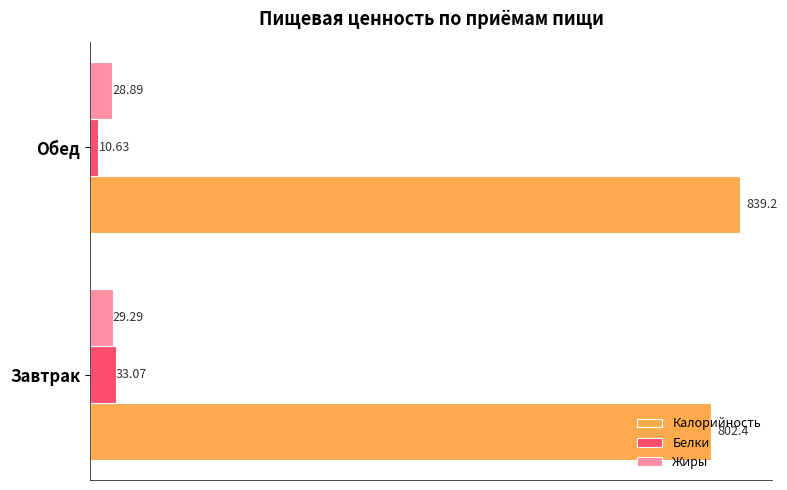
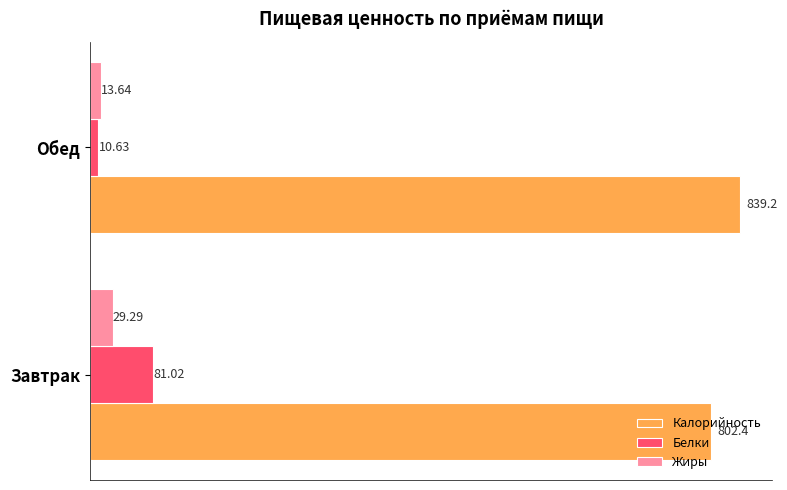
Жиры, Обед: 28.89 -> 13.64
Белки, Завтрак: 33.07 -> 81.02
